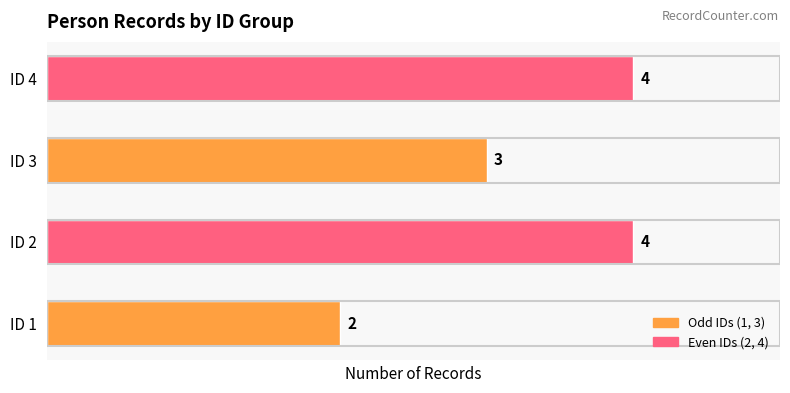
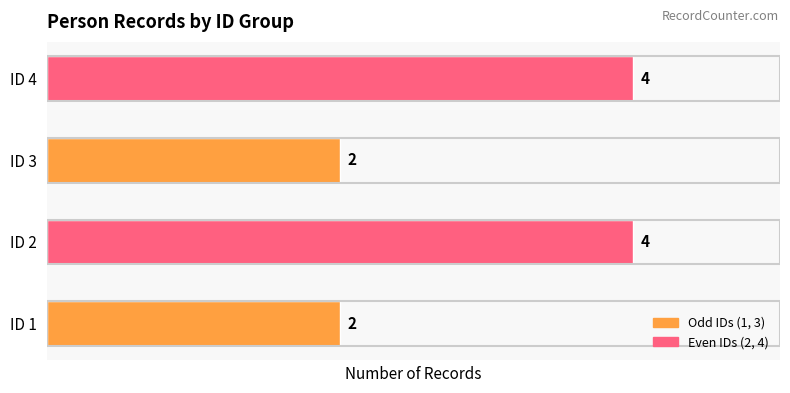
ID 3: 3 -> 2
